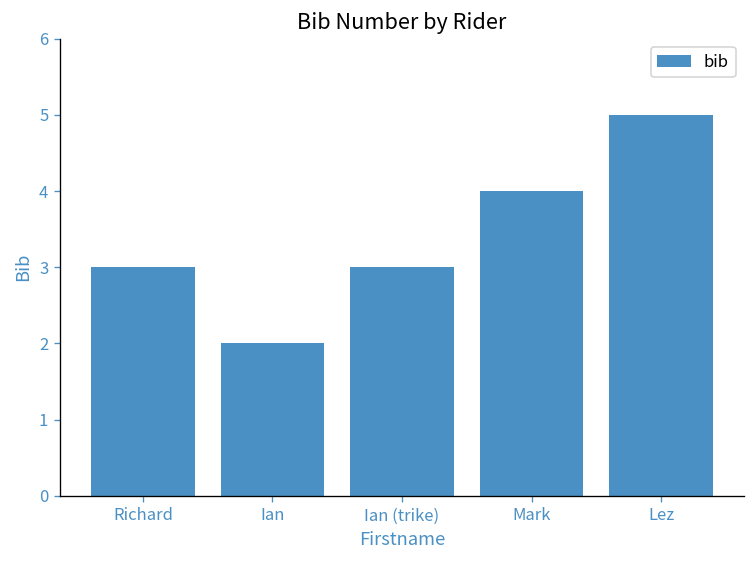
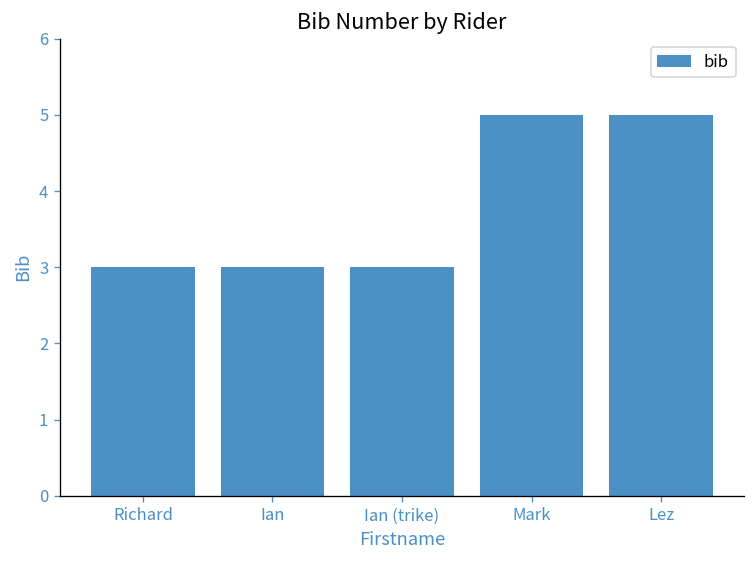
Ian: 2 -> 3
Mark: 4 -> 5
